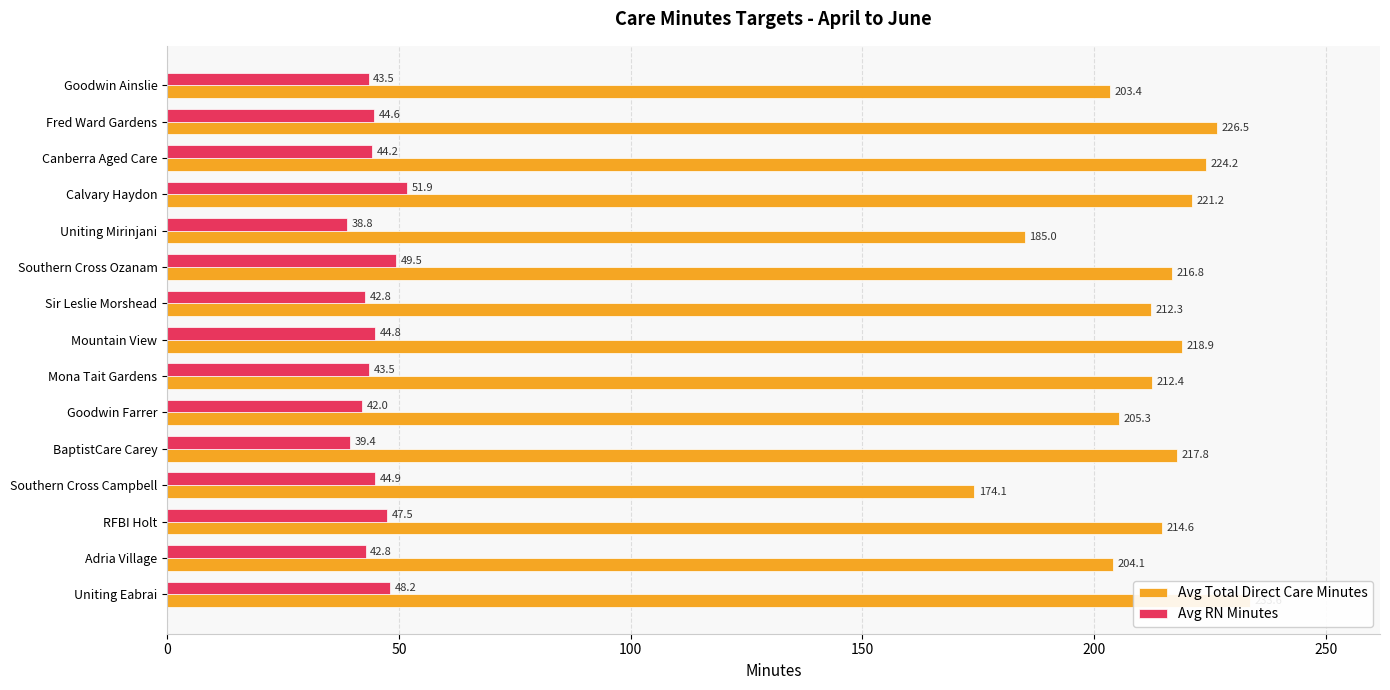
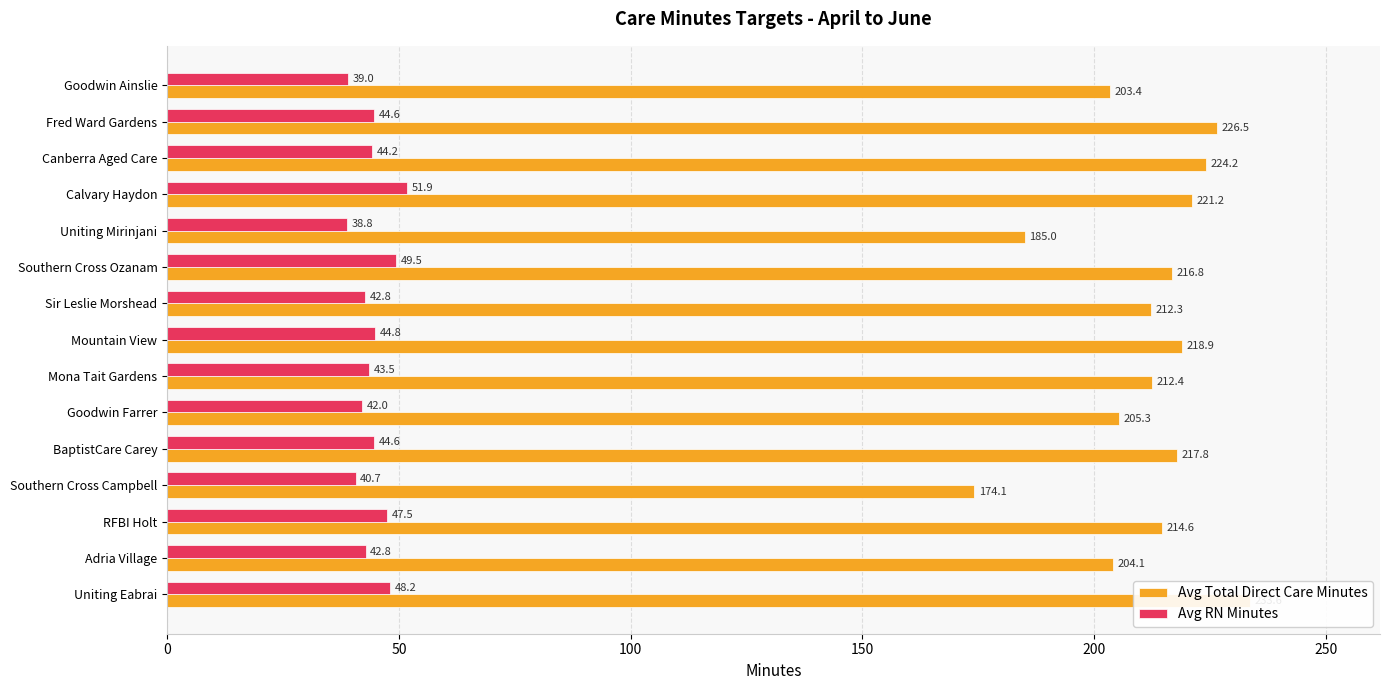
Avg RN Minutes, Goodwin Ainslie: 43.5 -> 39.0
Avg RN Minutes, BaptistCare Carey: 39.4 -> 44.6
Avg RN Minutes, Southern Cross Campbell: 44.9 -> 40.7
